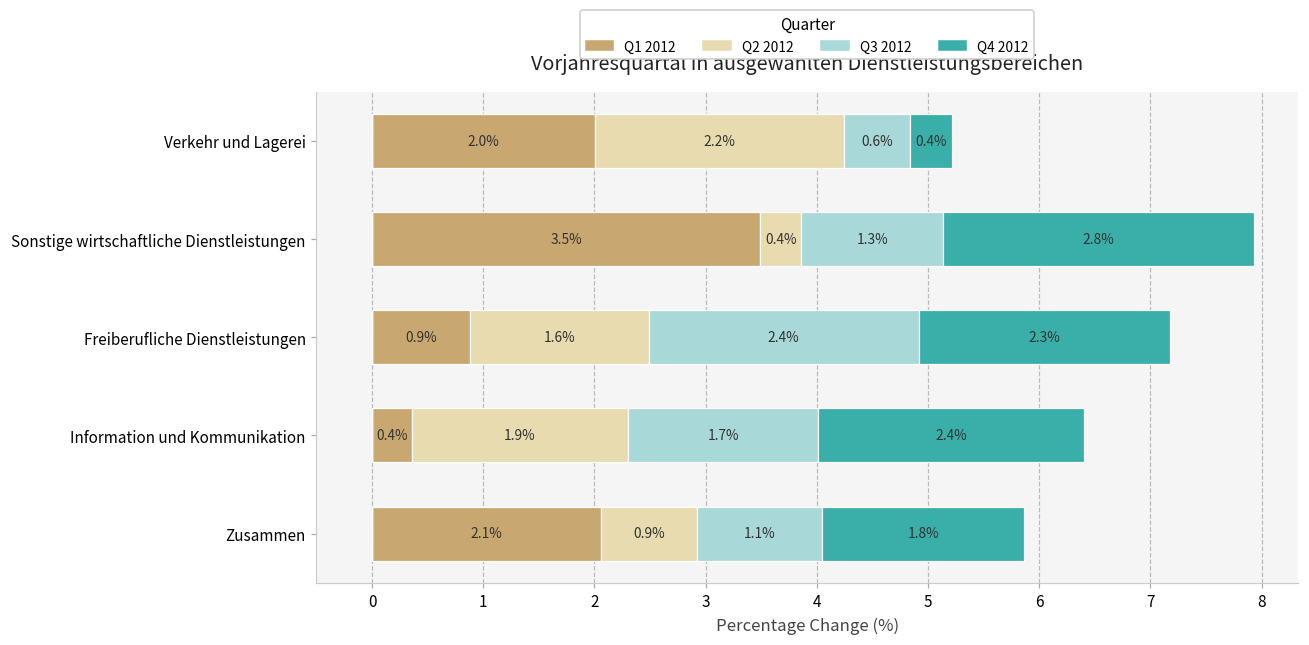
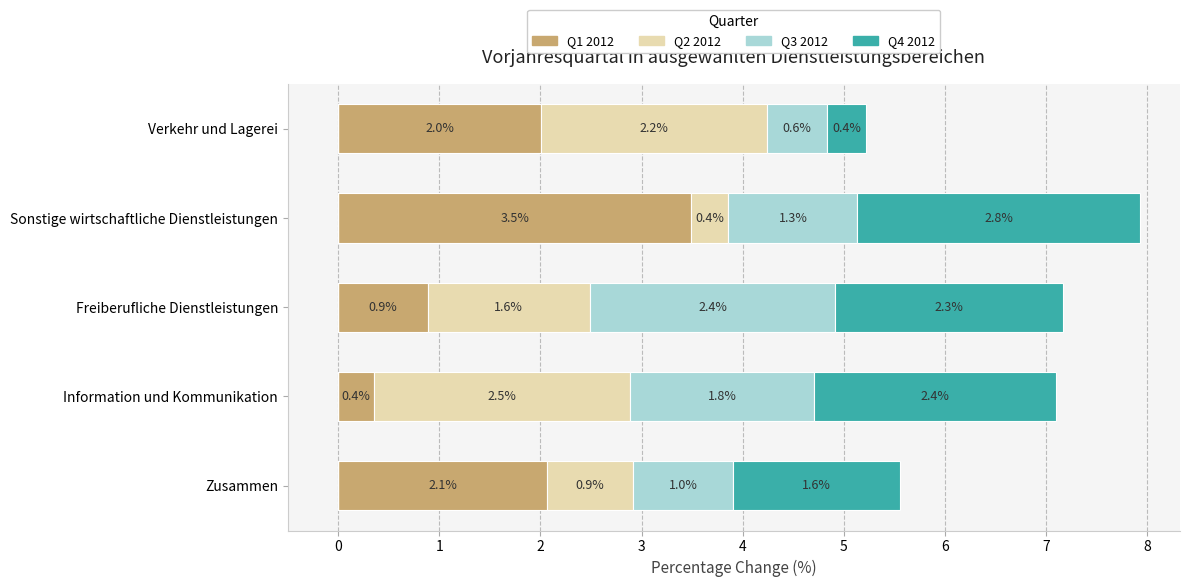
Q2 2012, Information und Kommunikation: 1.9% -> 2.5%
Q3 2012, Information und Kommunikation: 1.7% -> 1.8%
Q3 2012, Zusammen: 1.1% -> 1.0%
Q4 2012, Zusammen: 1.8% -> 1.6%
